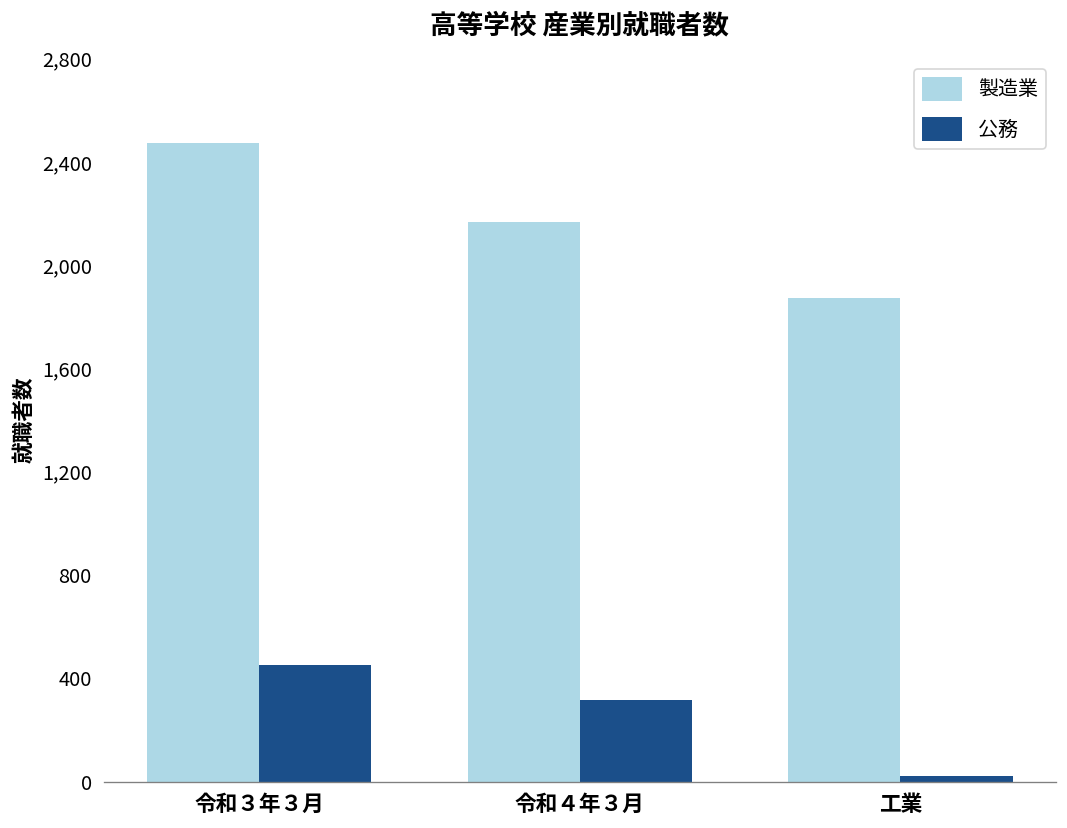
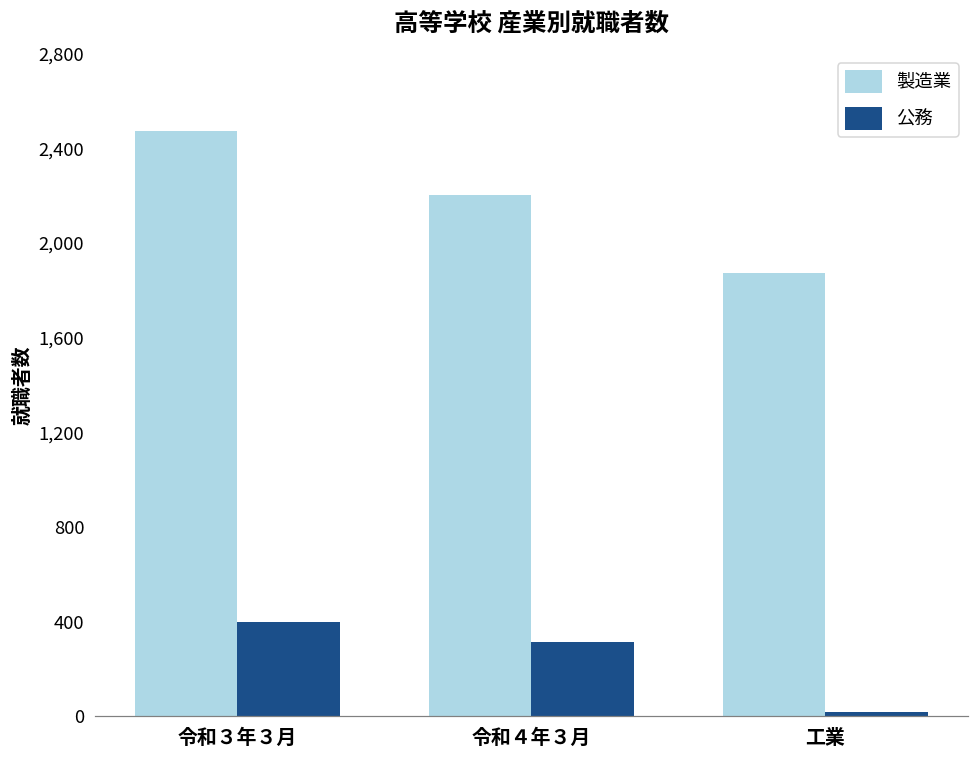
公務, 令和３年３月: 450 -> 400
製造業, 令和４年３月: 2,170 -> 2,200
